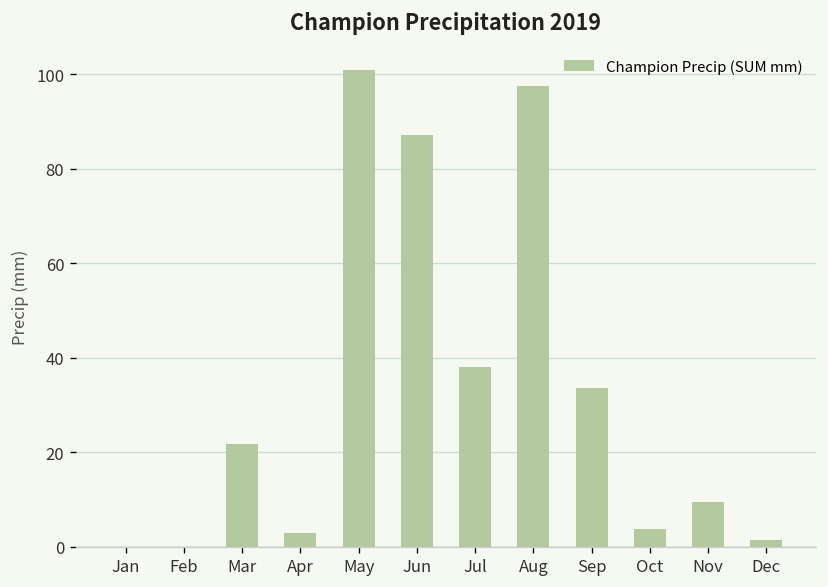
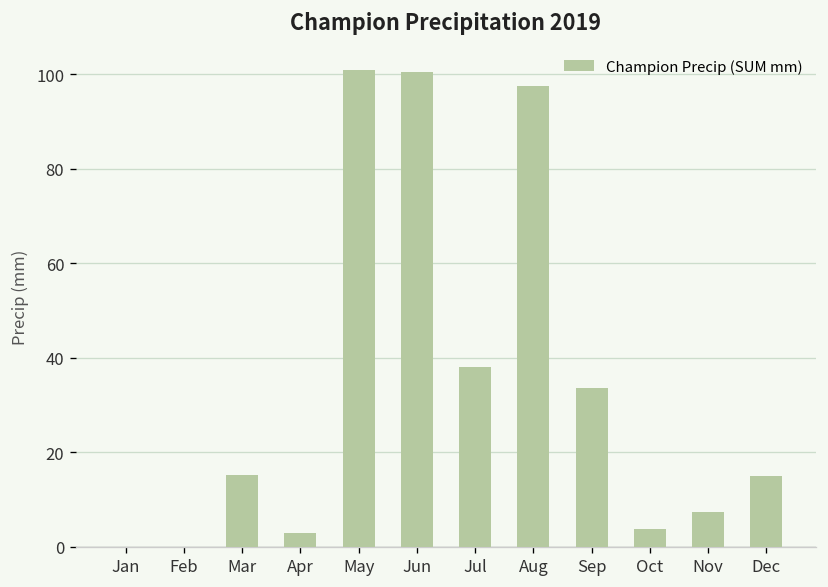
Mar: 22 -> 15
Jun: 87 -> 100
Nov: 10 -> 7
Dec: 1 -> 15
